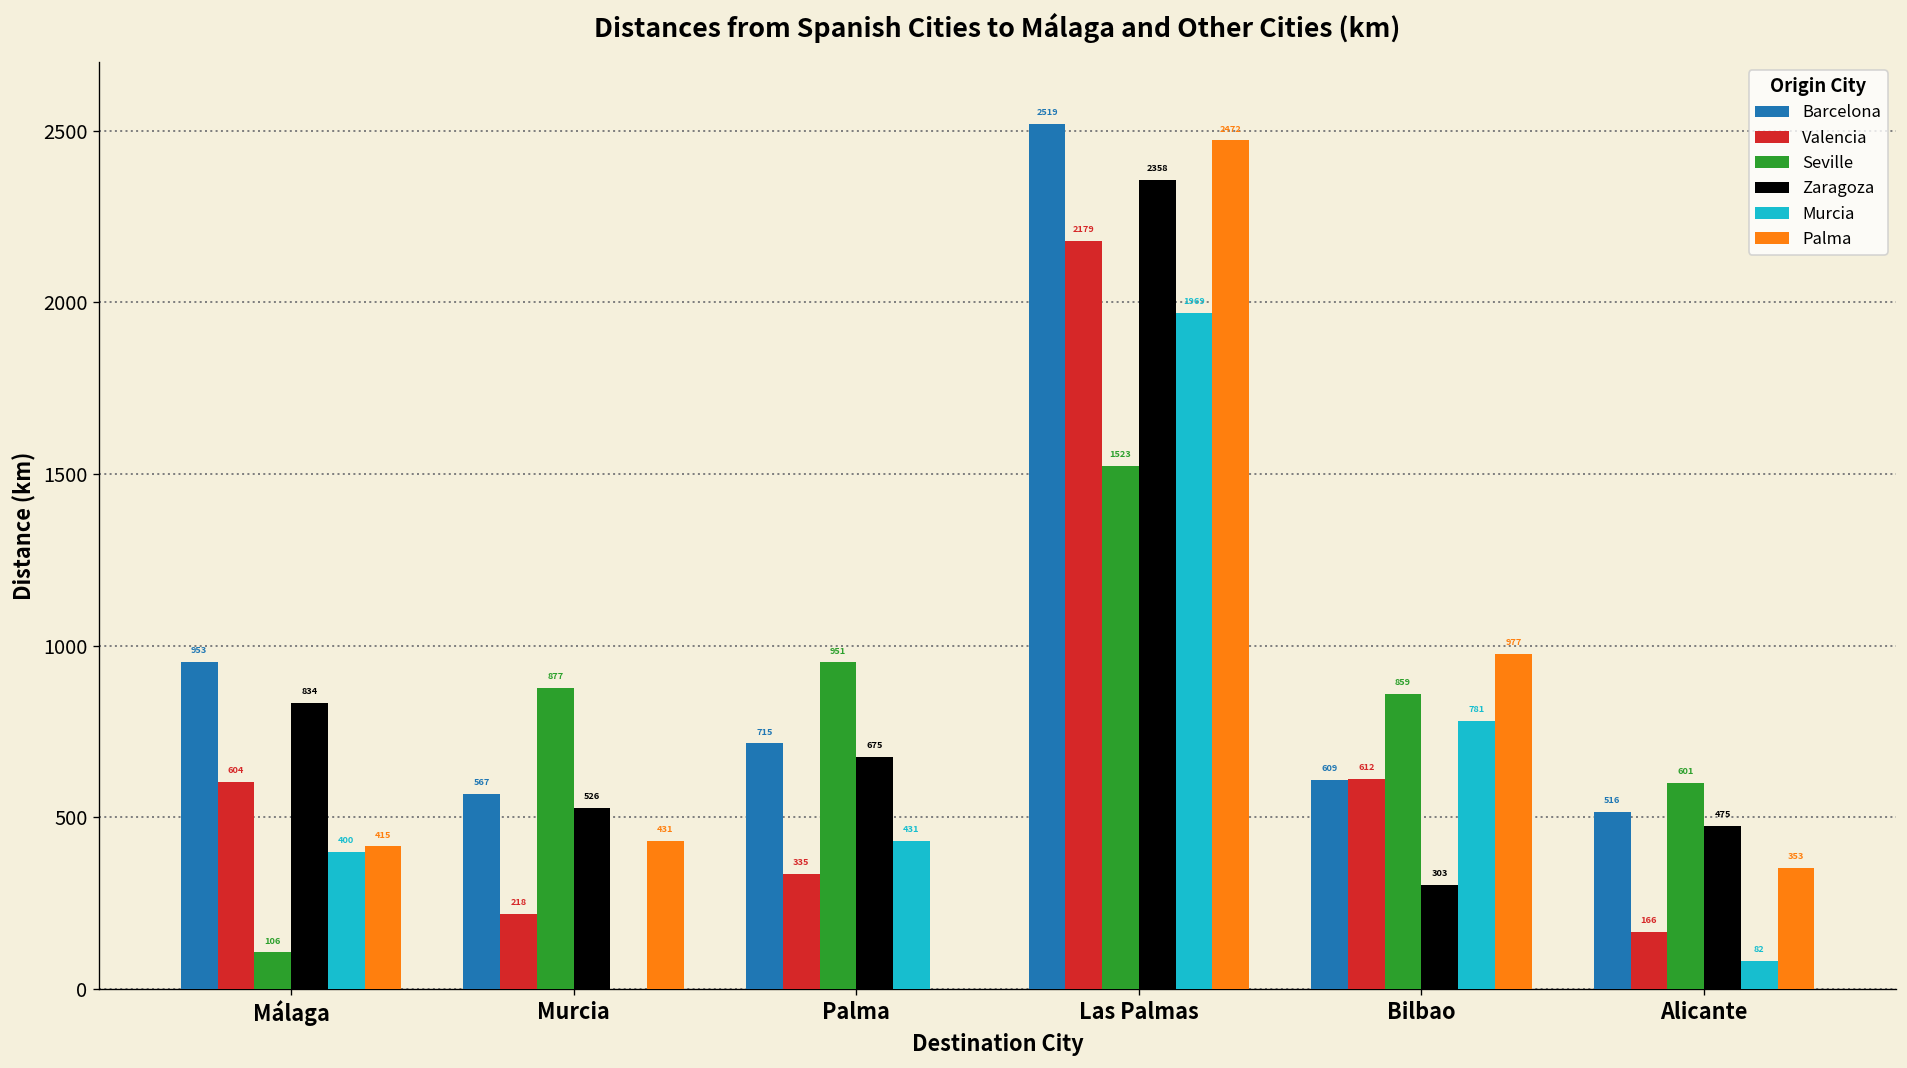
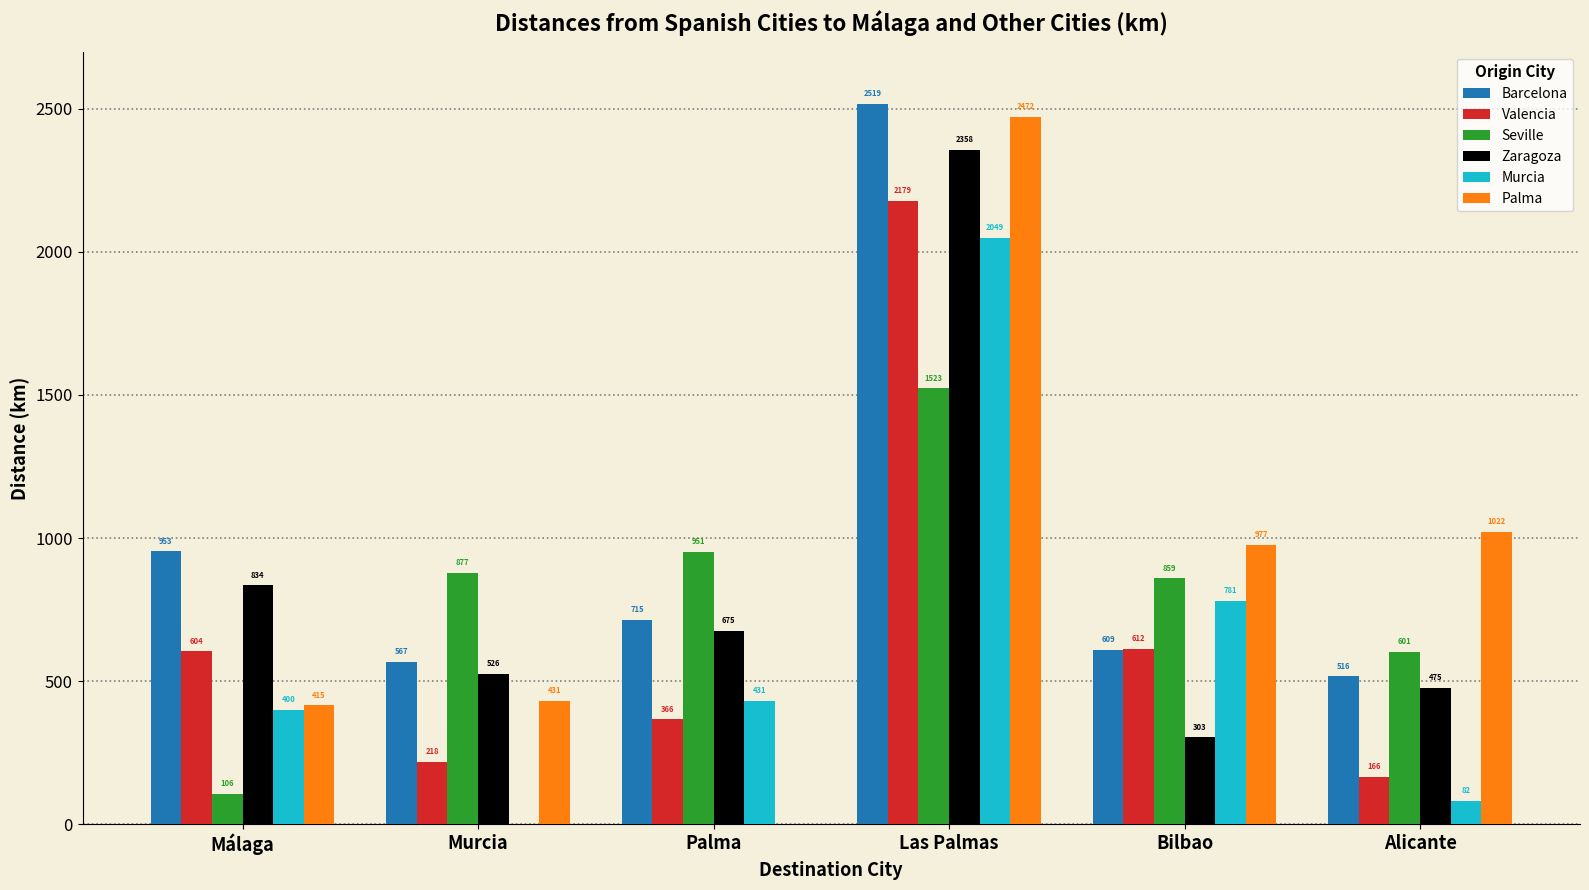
Valencia, Palma: 335 -> 366
Murcia, Las Palmas: 1969 -> 2049
Palma, Alicante: 353 -> 1022
